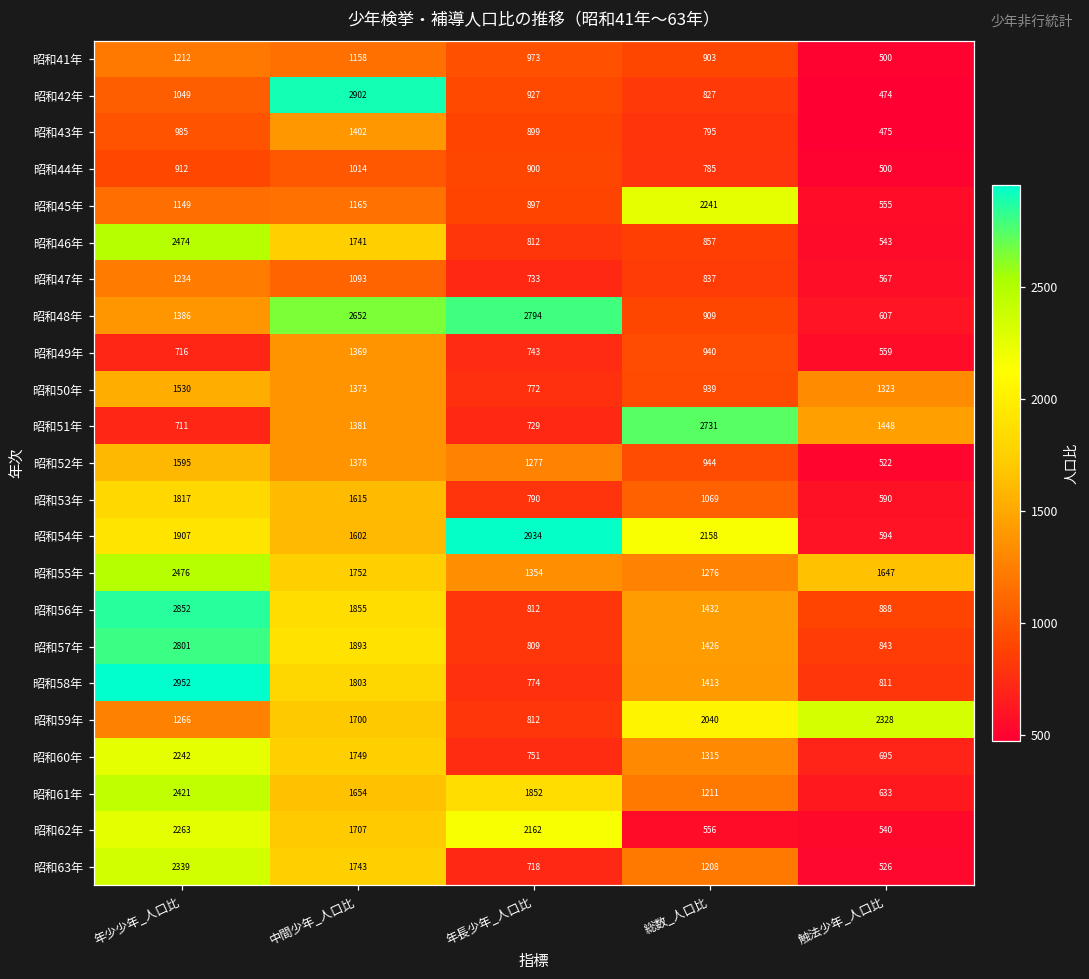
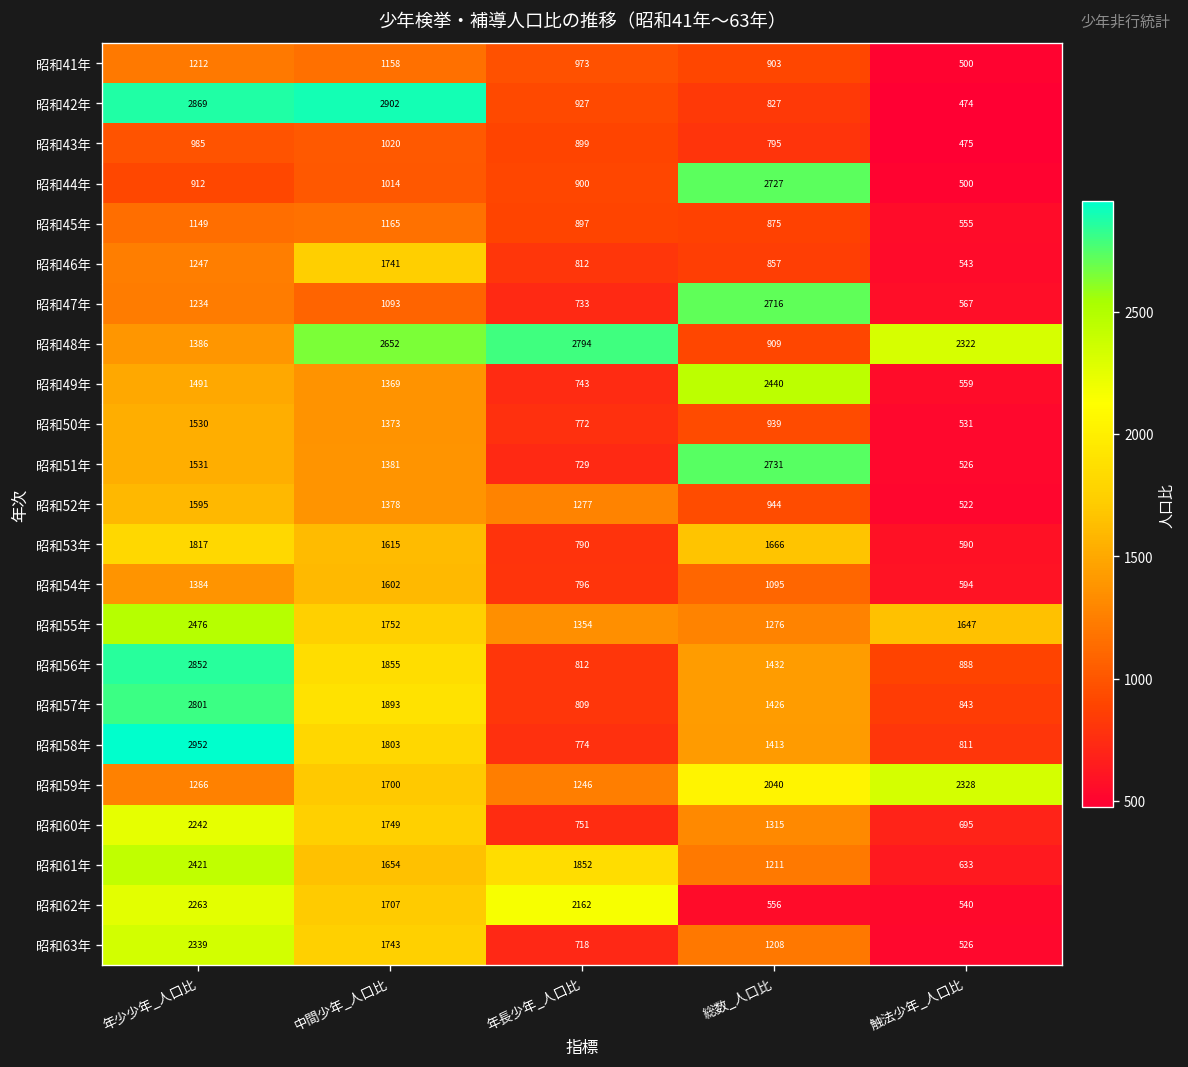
昭和42年, 年少少年_人口比: 1049 -> 2869
昭和43年, 中間少年_人口比: 1402 -> 1020
昭和44年, 総数_人口比: 785 -> 2727
昭和45年, 総数_人口比: 2241 -> 875
昭和46年, 年少少年_人口比: 2474 -> 1247
昭和47年, 総数_人口比: 837 -> 2716
昭和48年, 触法少年_人口比: 607 -> 2322
昭和49年, 年少少年_人口比: 716 -> 1491
昭和49年, 総数_人口比: 940 -> 2440
昭和50年, 触法少年_人口比: 1323 -> 531
昭和51年, 年少少年_人口比: 711 -> 1531
昭和51年, 触法少年_人口比: 1448 -> 526
昭和53年, 総数_人口比: 1069 -> 1666
昭和54年, 年少少年_人口比: 1907 -> 1384
昭和54年, 年長少年_人口比: 2934 -> 796
昭和54年, 総数_人口比: 2158 -> 1095
昭和59年, 年長少年_人口比: 812 -> 1246
